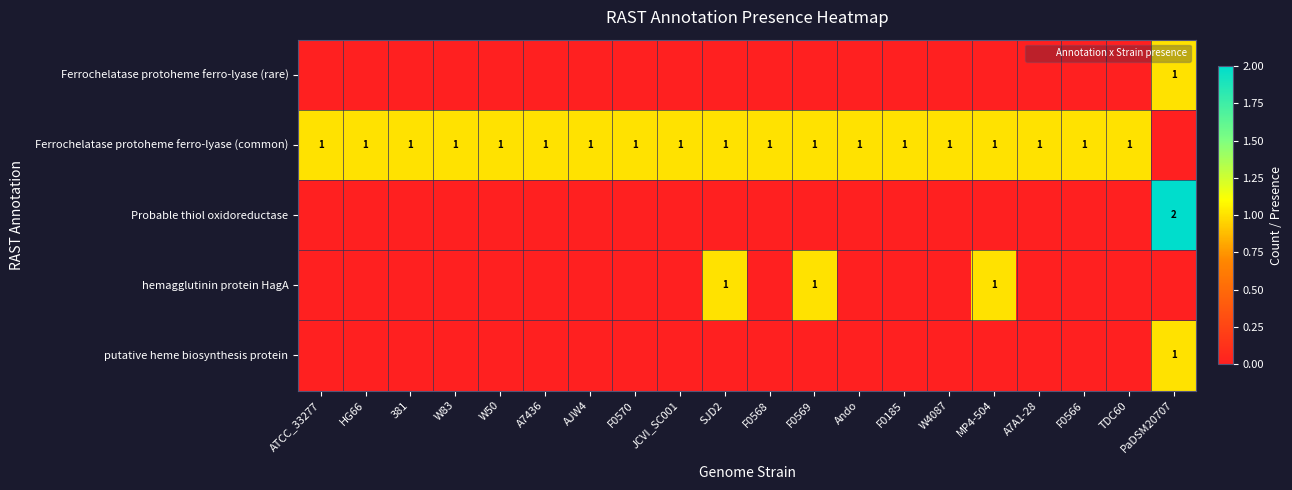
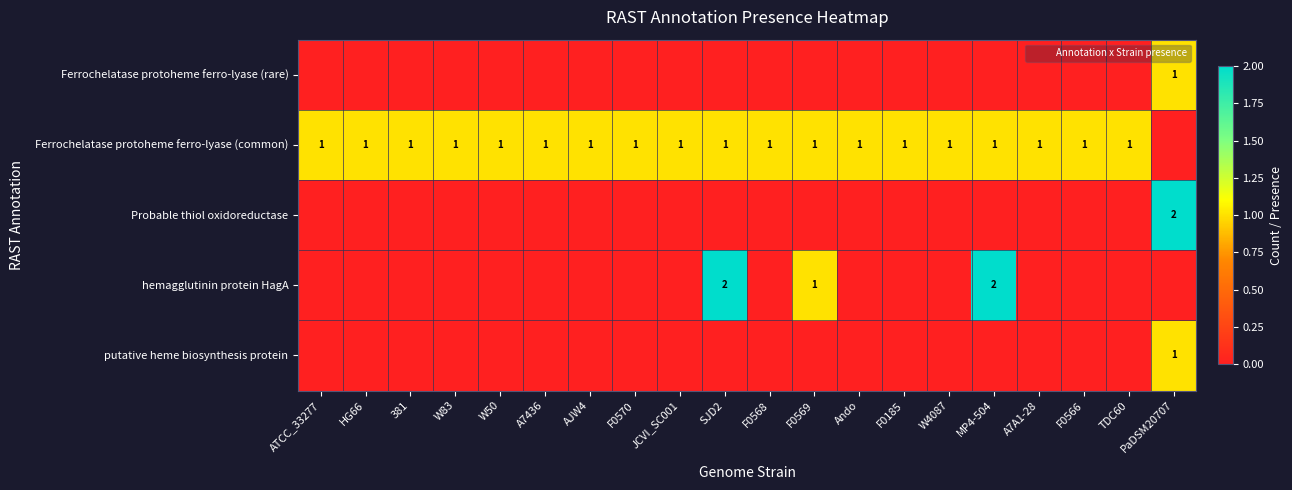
hemagglutinin protein HagA, SJD2: 1 -> 2
hemagglutinin protein HagA, MP4-504: 1 -> 2
